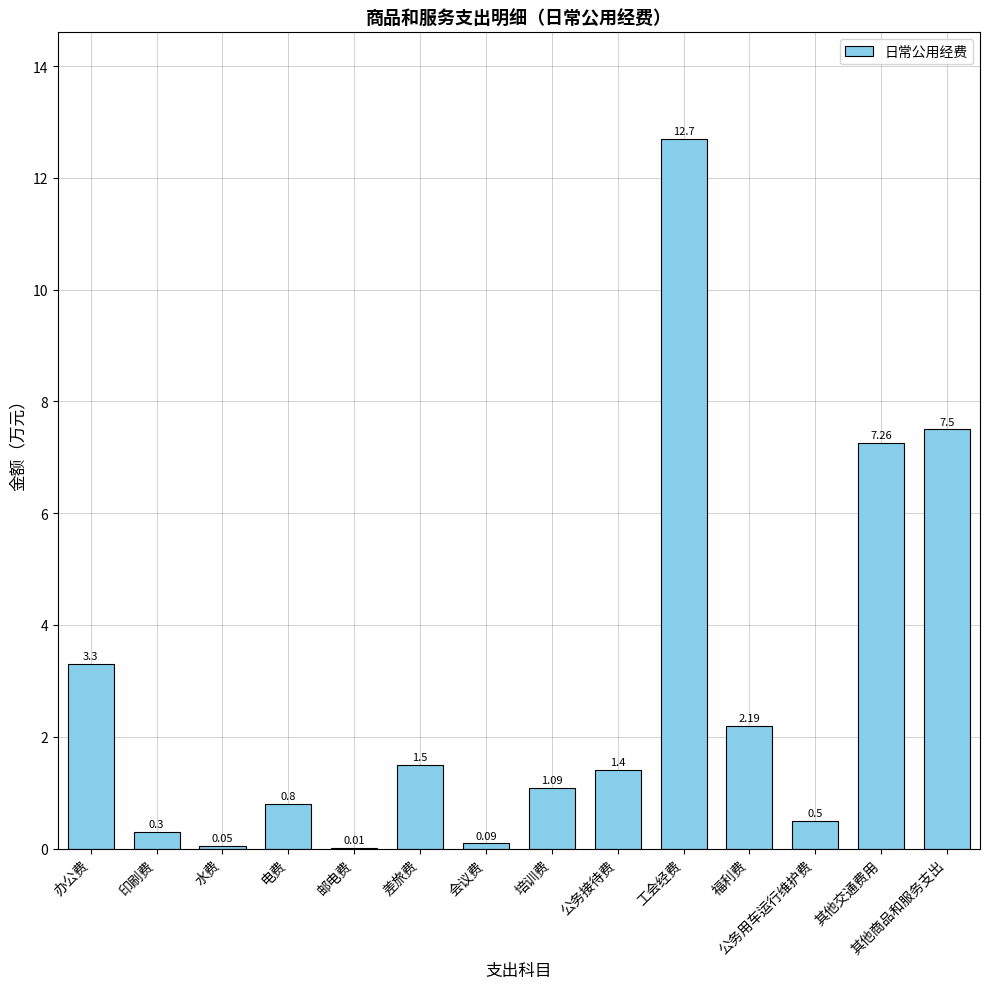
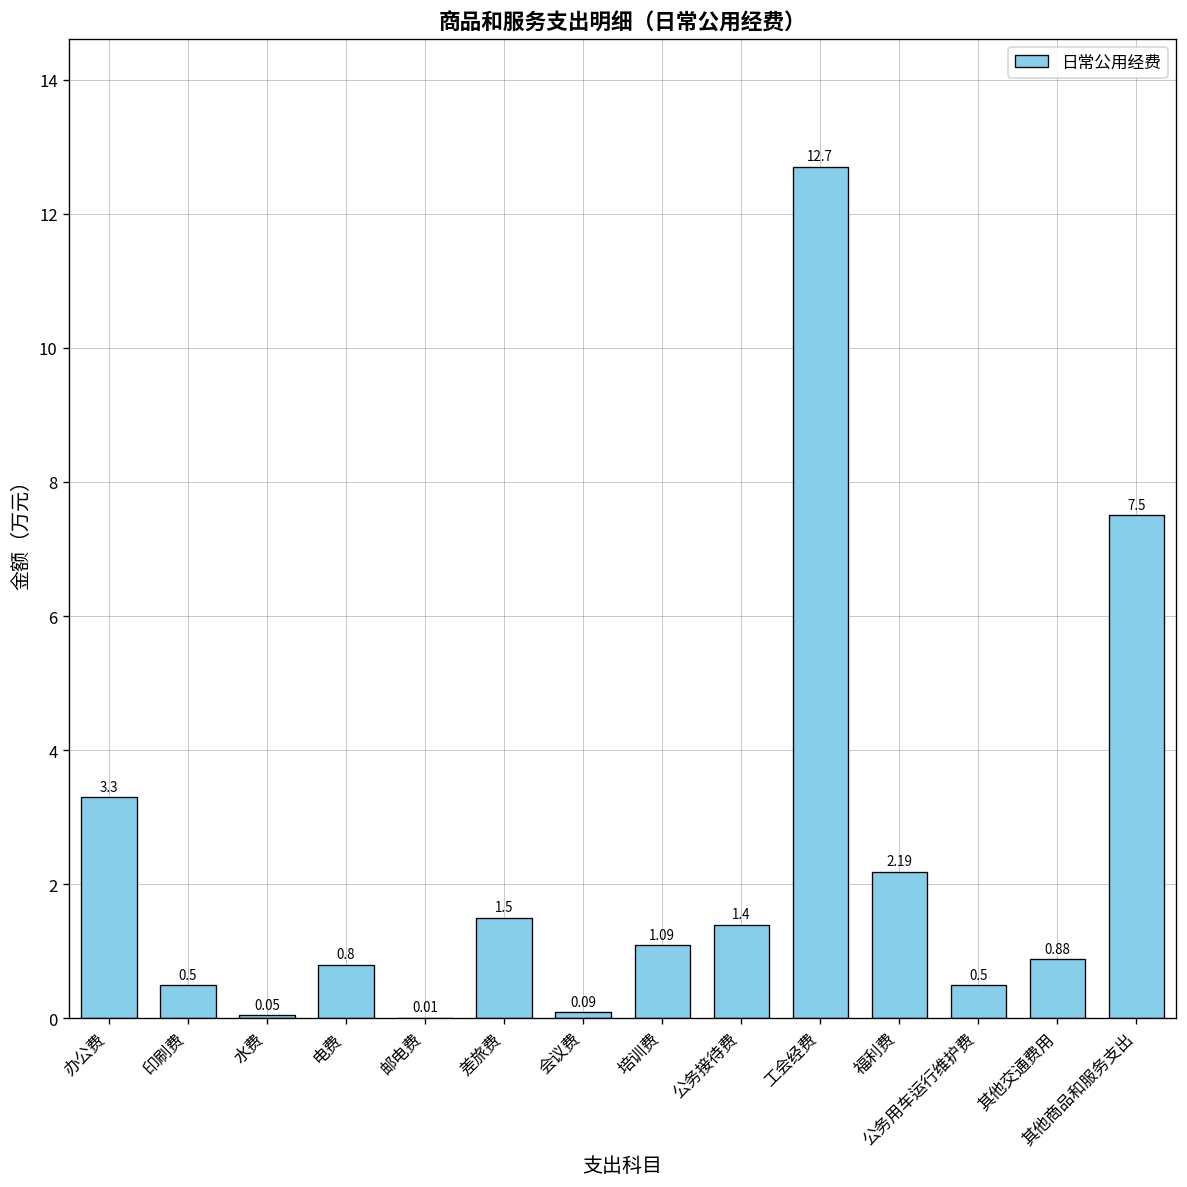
印刷费: 0.3 -> 0.5
其他交通费用: 7.26 -> 0.88
